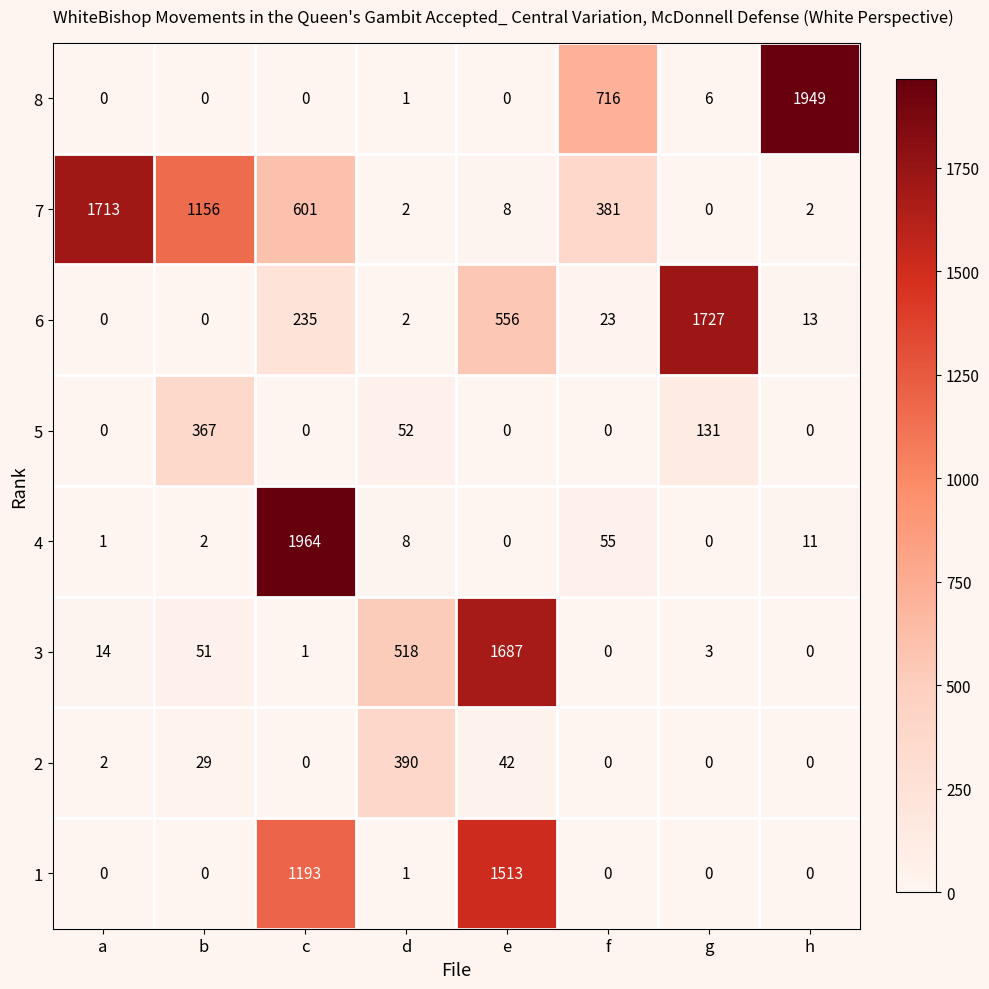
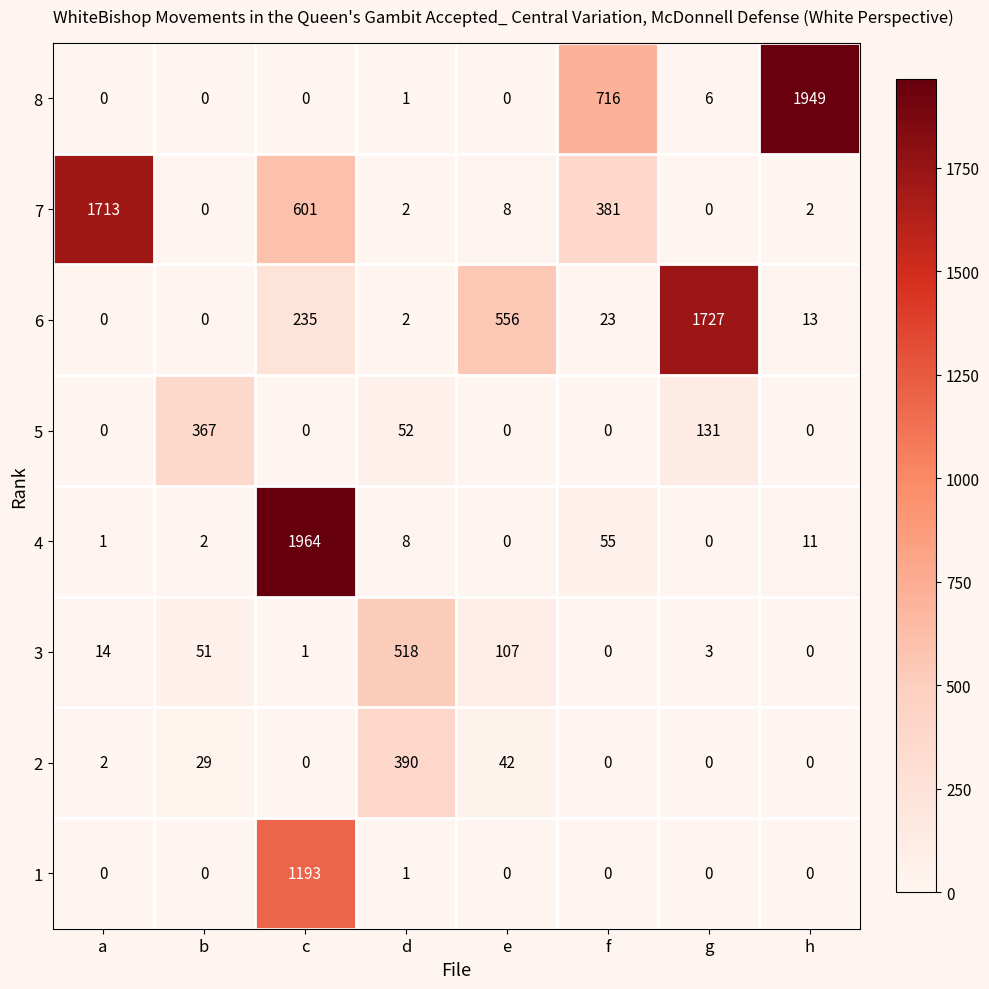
7, b: 1156 -> 0
3, e: 1687 -> 107
1, e: 1513 -> 0
